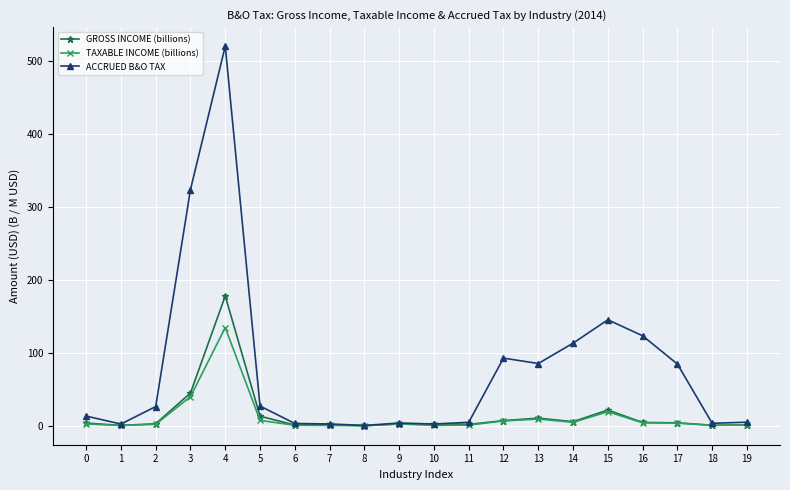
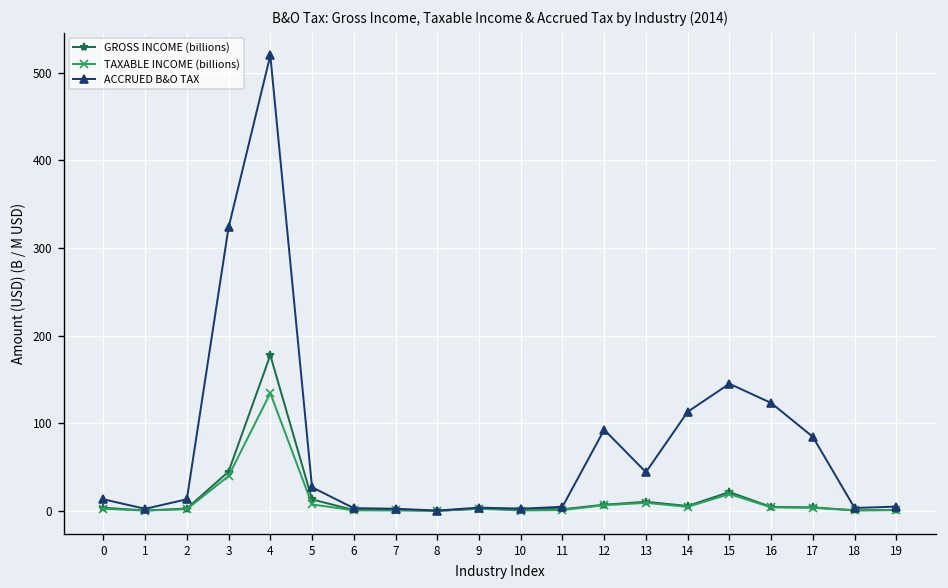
ACCRUED B&O TAX, 2: 30 -> 10
ACCRUED B&O TAX, 13: 90 -> 40
